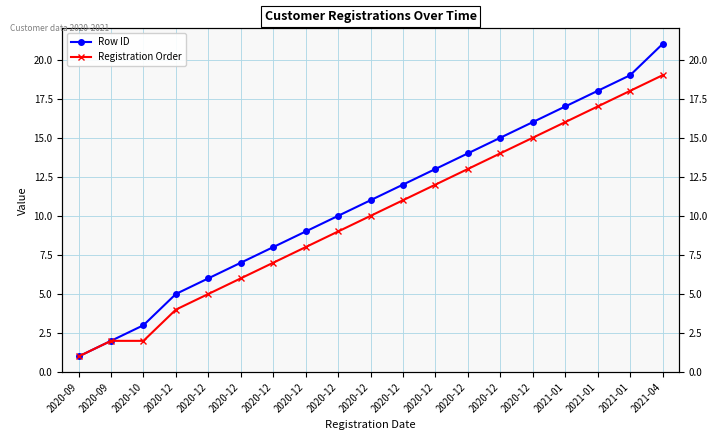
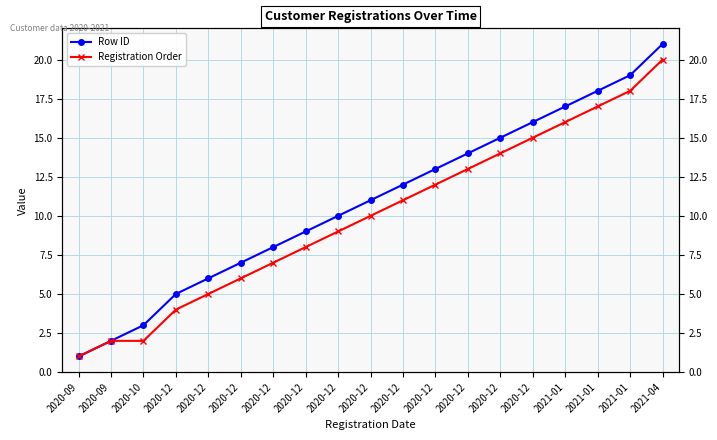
Registration Order, 2021-04: 19 -> 20
